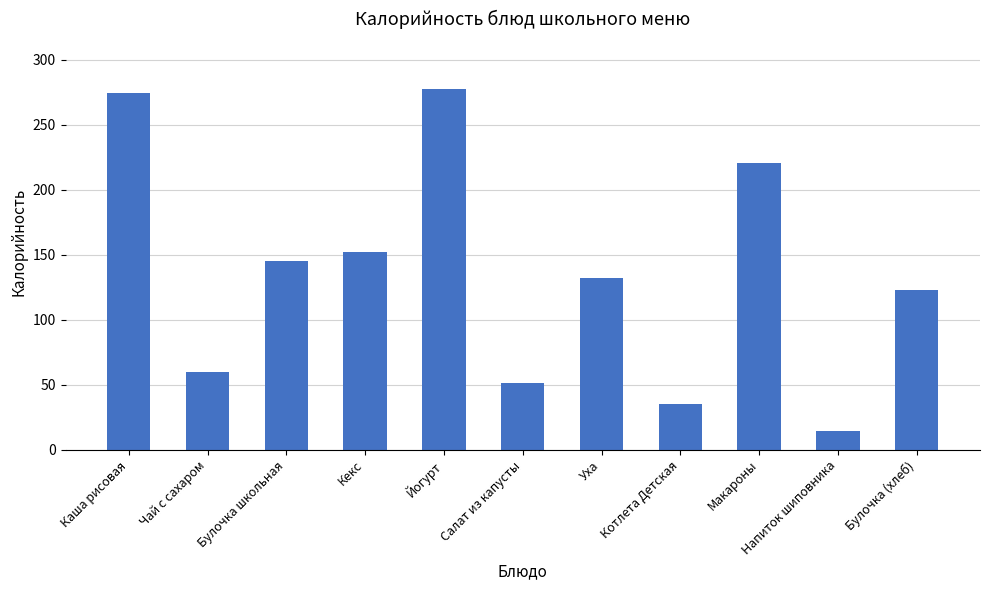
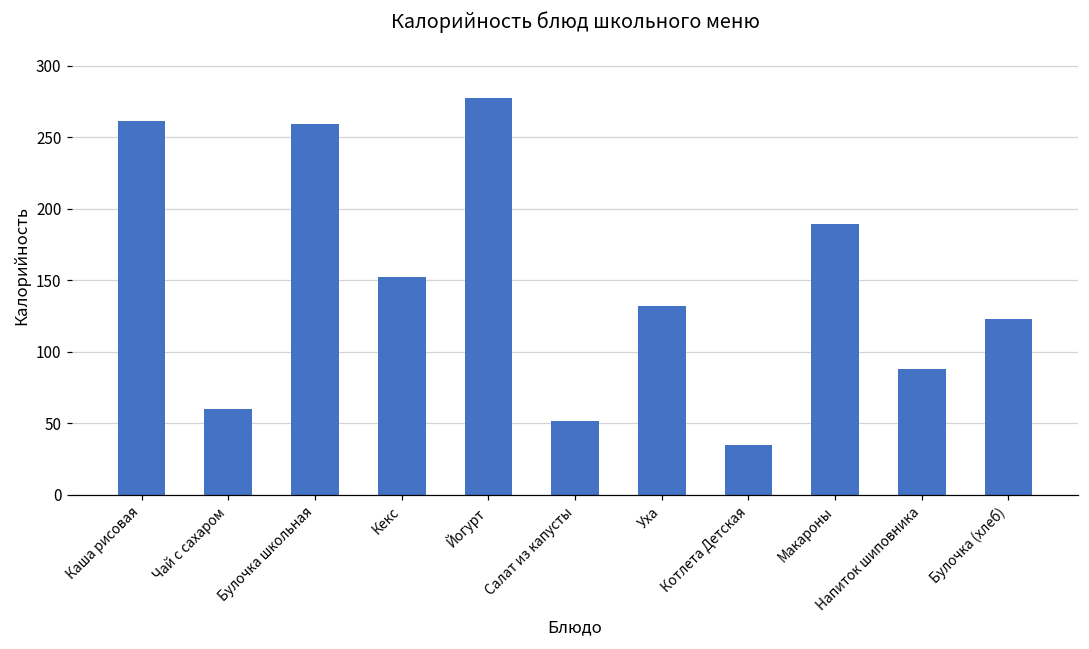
Каша рисовая: 274 -> 261
Булочка школьная: 145 -> 259
Макароны: 221 -> 189
Напиток шиповника: 14 -> 88
